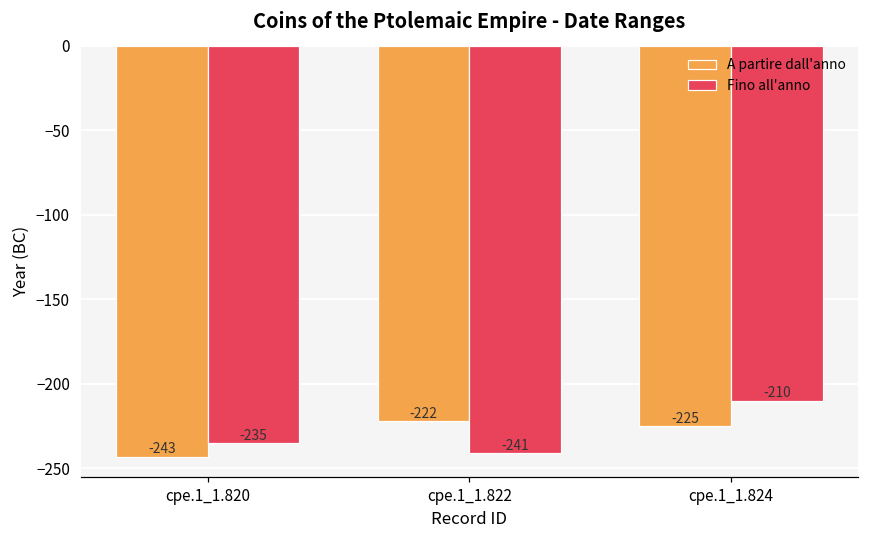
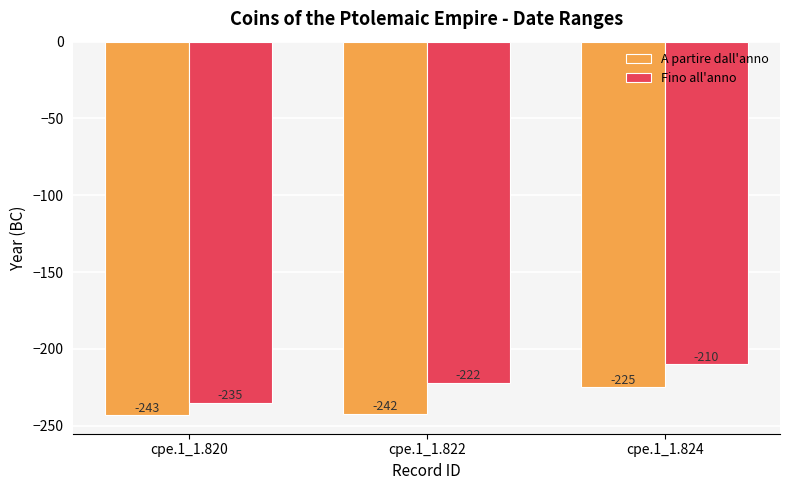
A partire dall'anno, cpe.1_1.822: -222 -> -242
Fino all'anno, cpe.1_1.822: -241 -> -222
